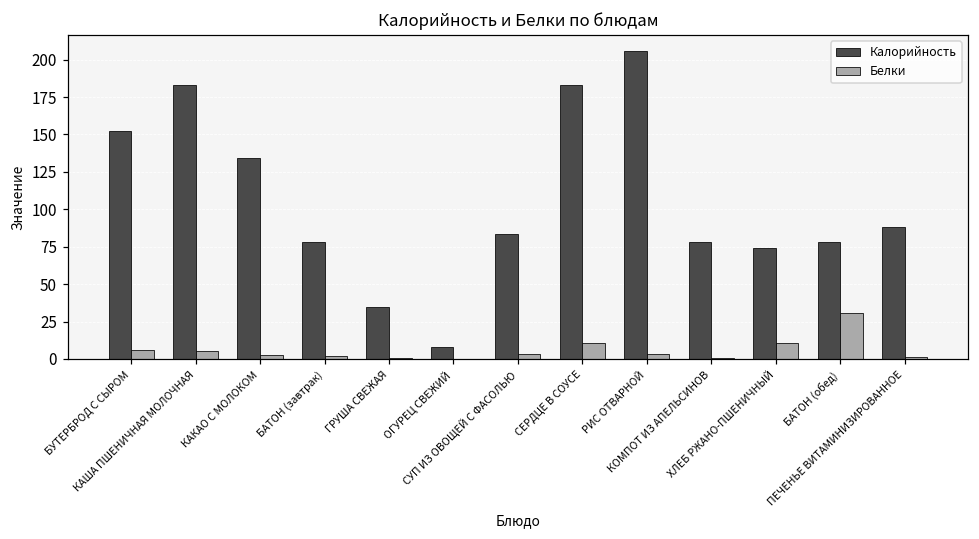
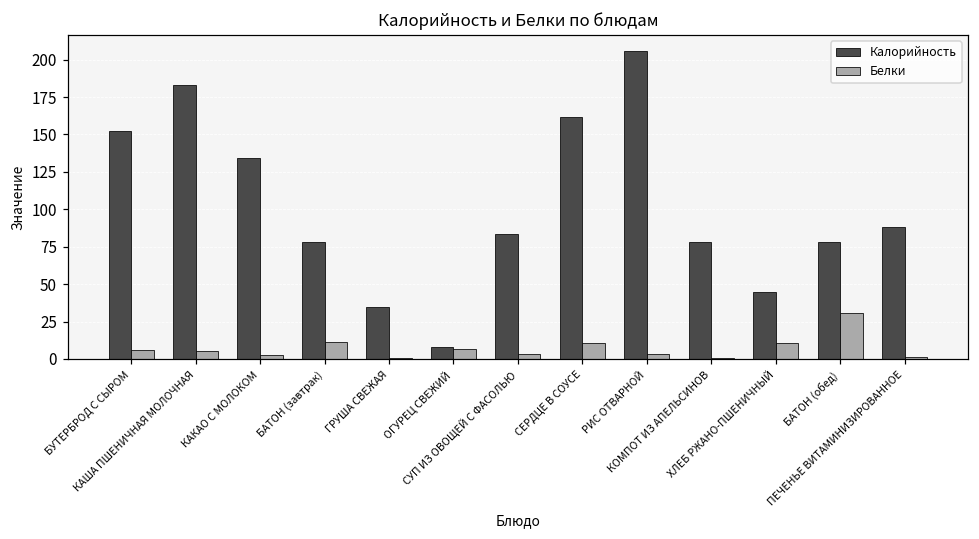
Белки, БАТОН (завтрак): 2 -> 11
Белки, ОГУРЕЦ СВЕЖИЙ: 0 -> 7
Калорийность, СЕРДЦЕ В СОУСЕ: 183 -> 162
Калорийность, ХЛЕБ РЖАНО-ПШЕНИЧНЫЙ: 74 -> 45
